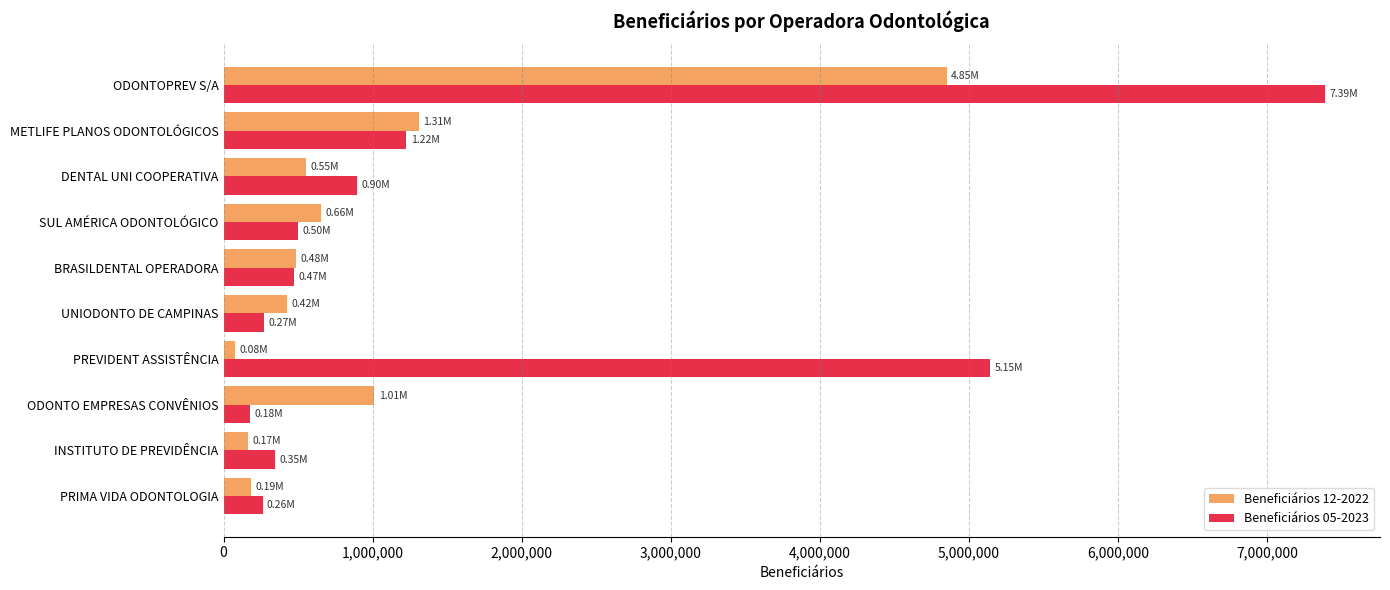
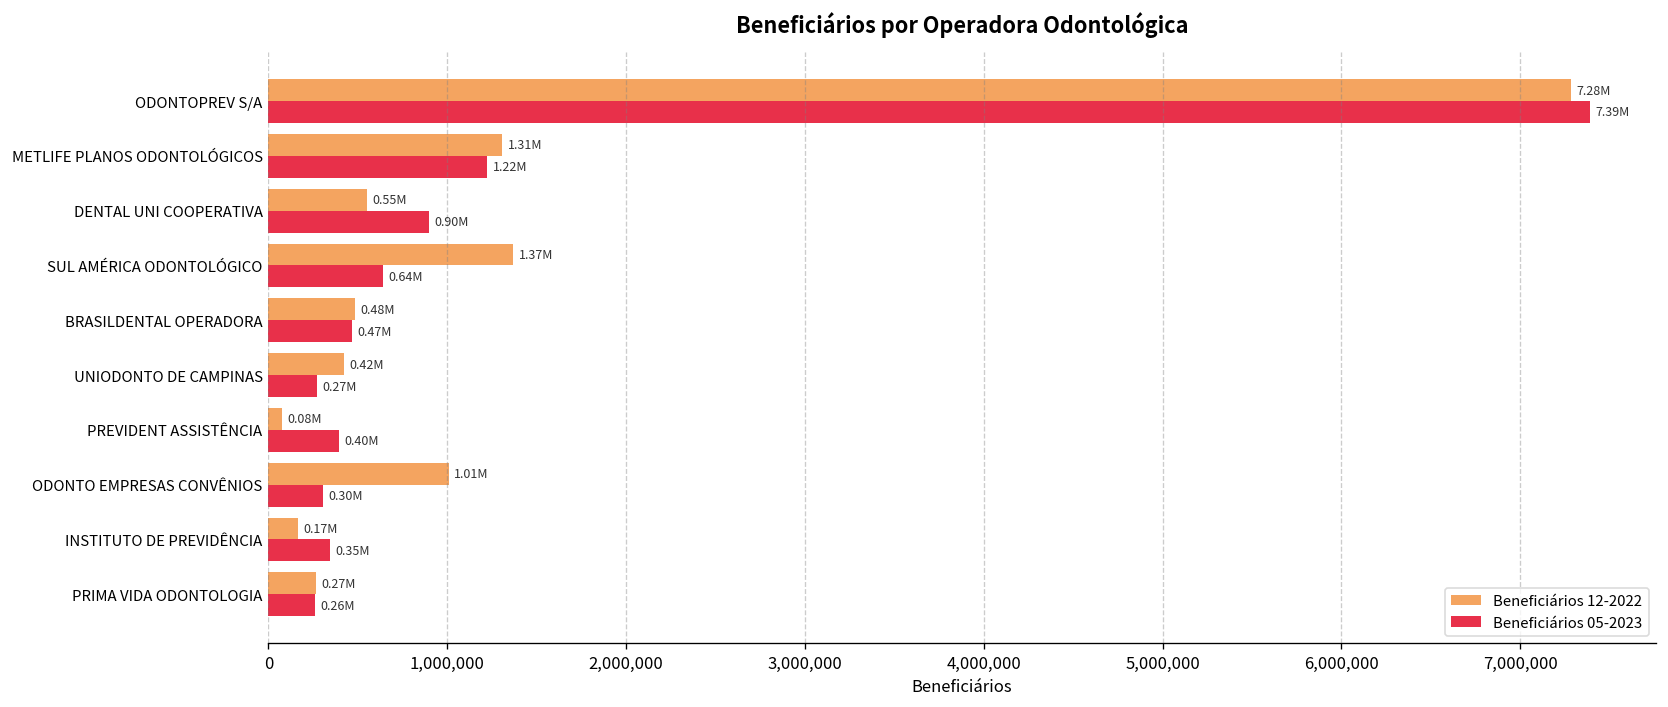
Beneficiários 12-2022, ODONTOPREV S/A: 4.85M -> 7.28M
Beneficiários 12-2022, SUL AMÉRICA ODONTOLÓGICO: 0.66M -> 1.37M
Beneficiários 05-2023, SUL AMÉRICA ODONTOLÓGICO: 0.50M -> 0.64M
Beneficiários 05-2023, PREVIDENT ASSISTÊNCIA: 5.15M -> 0.40M
Beneficiários 05-2023, ODONTO EMPRESAS CONVÊNIOS: 0.18M -> 0.30M
Beneficiários 12-2022, PRIMA VIDA ODONTOLOGIA: 0.19M -> 0.27M
